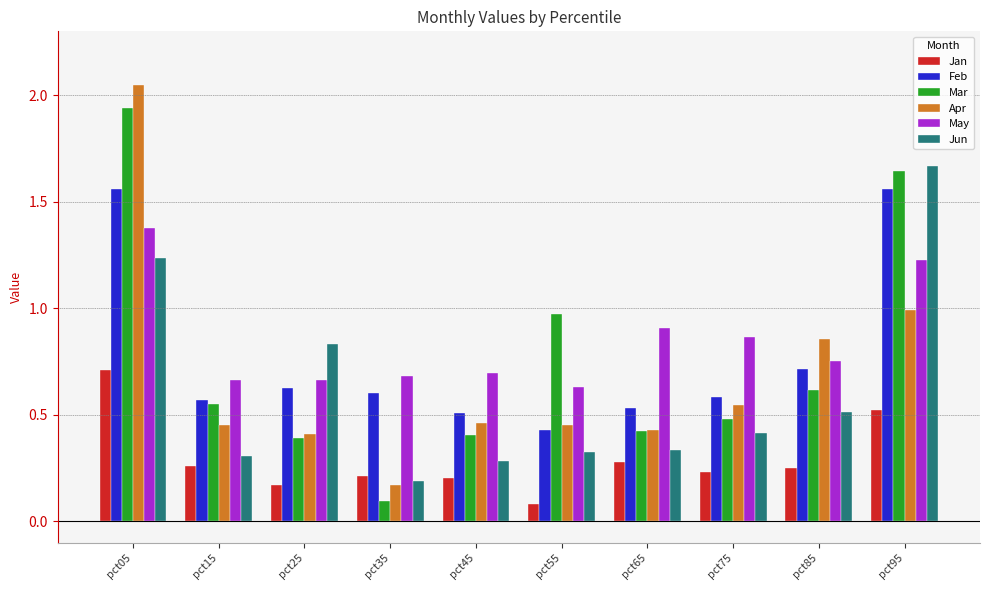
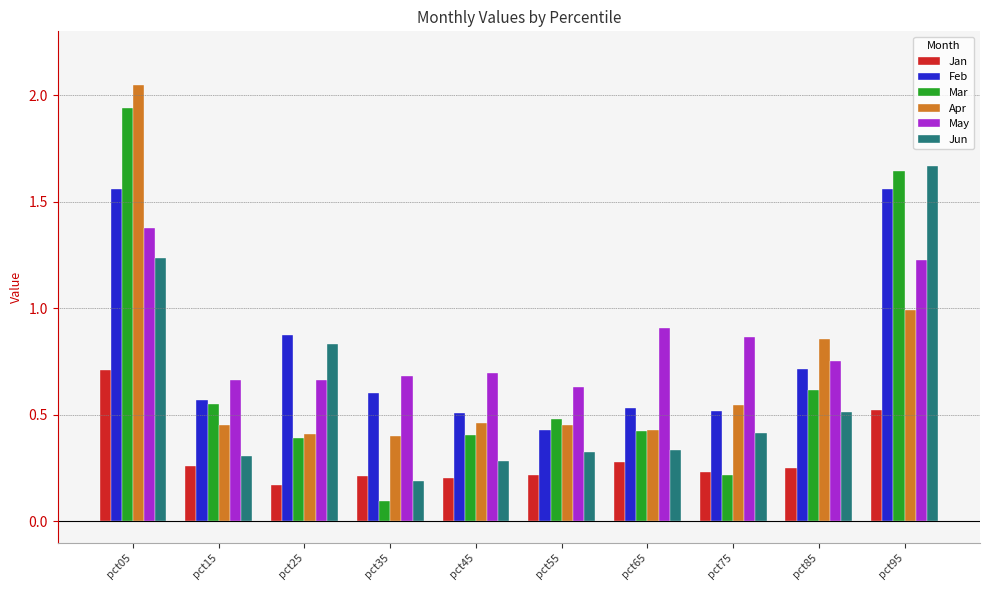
Feb, pct25: 0.62 -> 0.88
Apr, pct35: 0.17 -> 0.40
Jan, pct55: 0.08 -> 0.22
Mar, pct55: 0.97 -> 0.48
Feb, pct75: 0.58 -> 0.52
Mar, pct75: 0.48 -> 0.21
